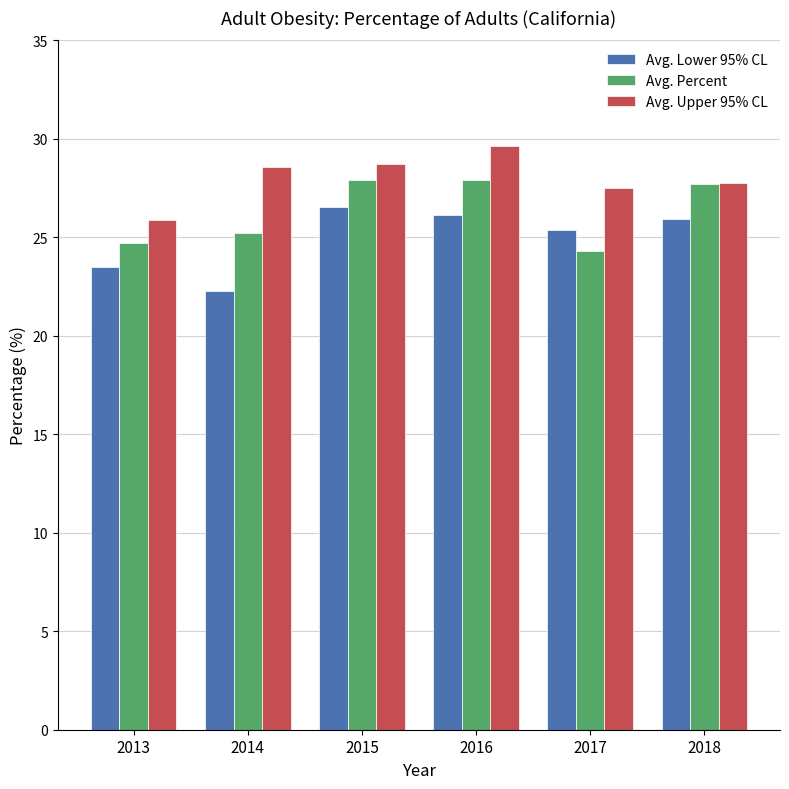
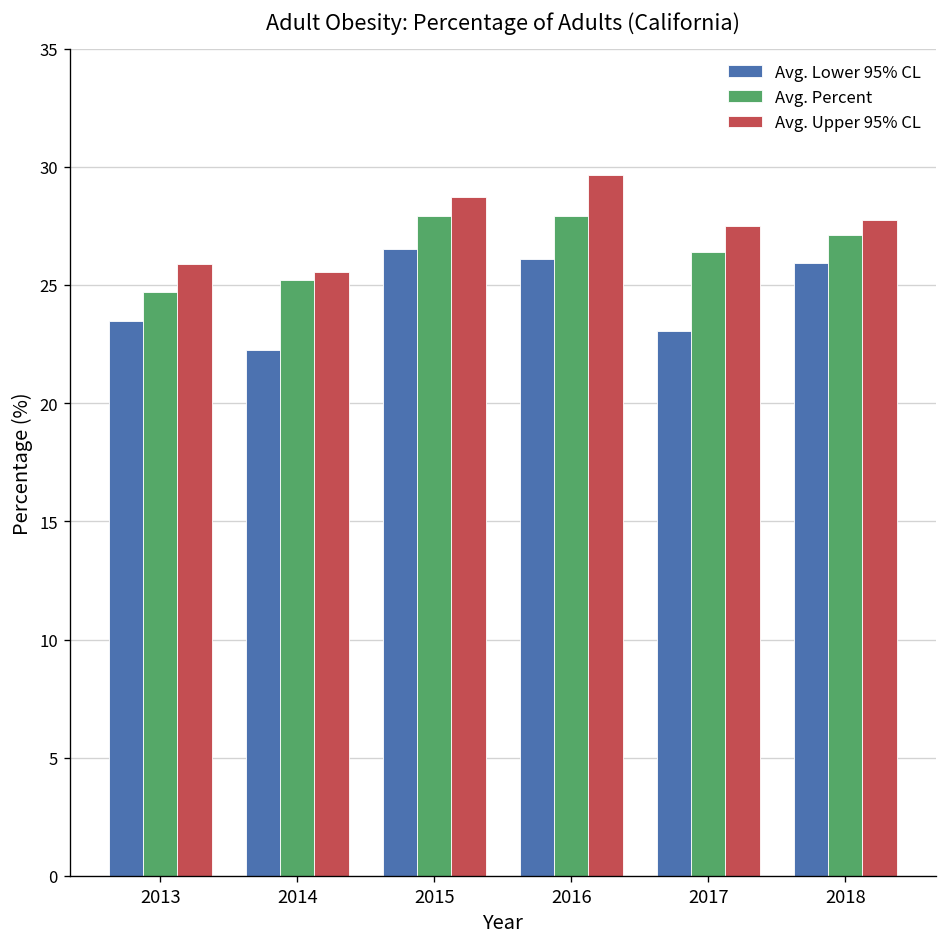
Avg. Upper 95% CL, 2014: 28.6 -> 25.6
Avg. Lower 95% CL, 2017: 25.4 -> 23.1
Avg. Percent, 2017: 24.3 -> 26.4
Avg. Percent, 2018: 27.7 -> 27.1
